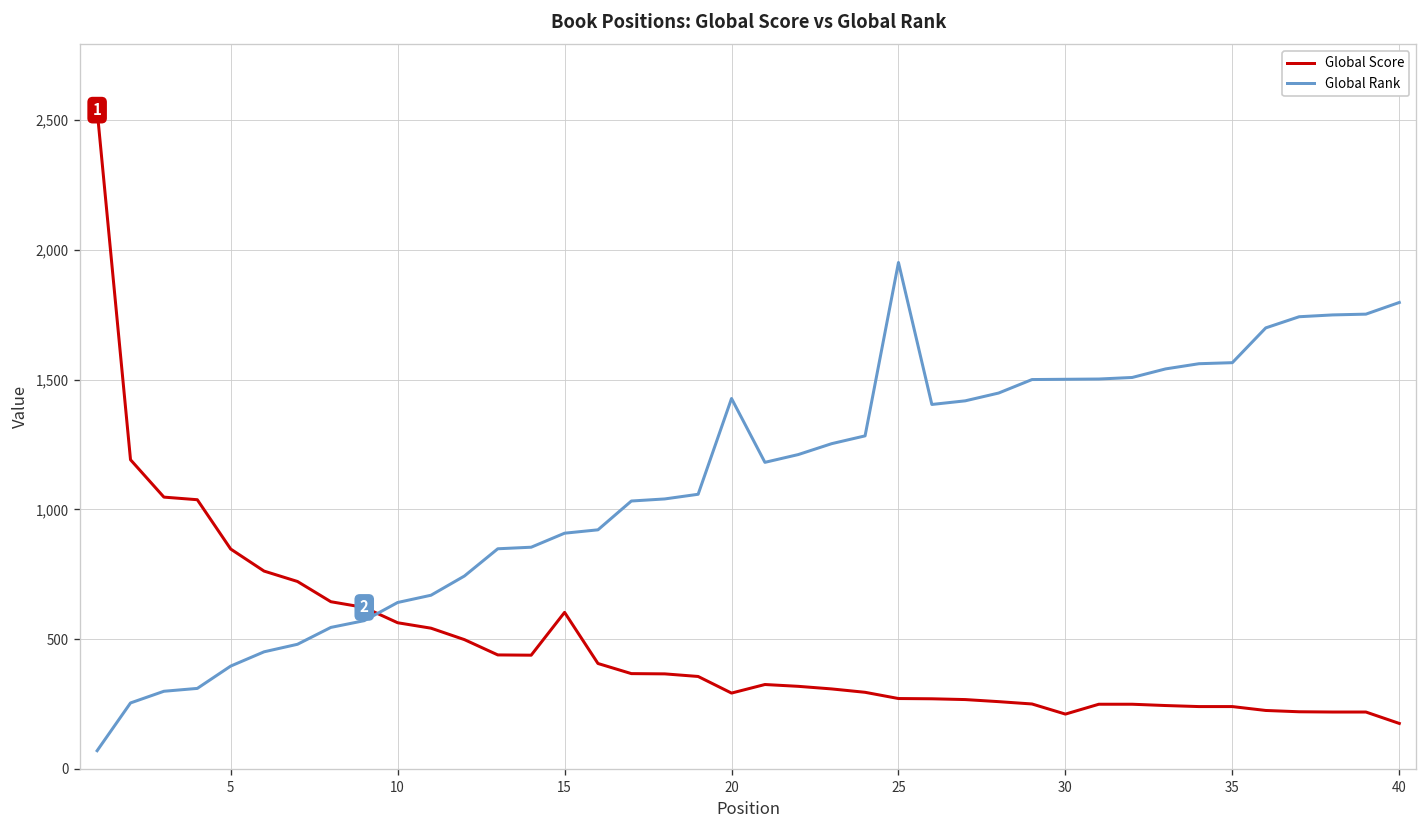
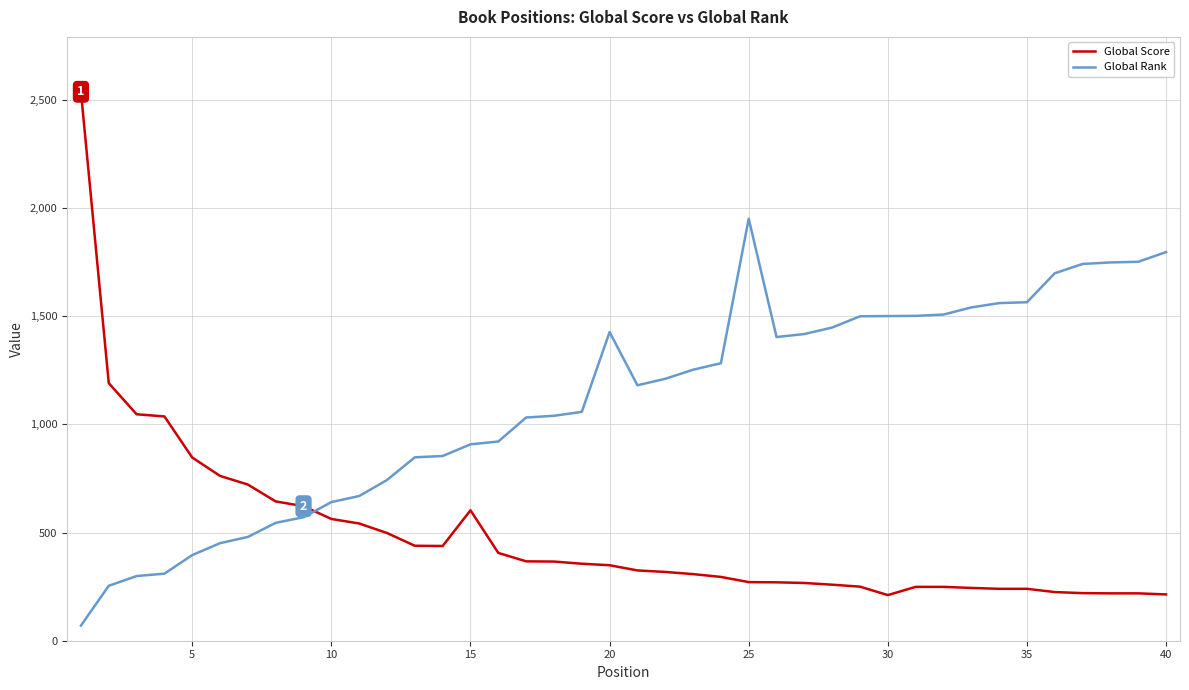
Global Score, 20: 290 -> 350
Global Score, 40: 180 -> 210
